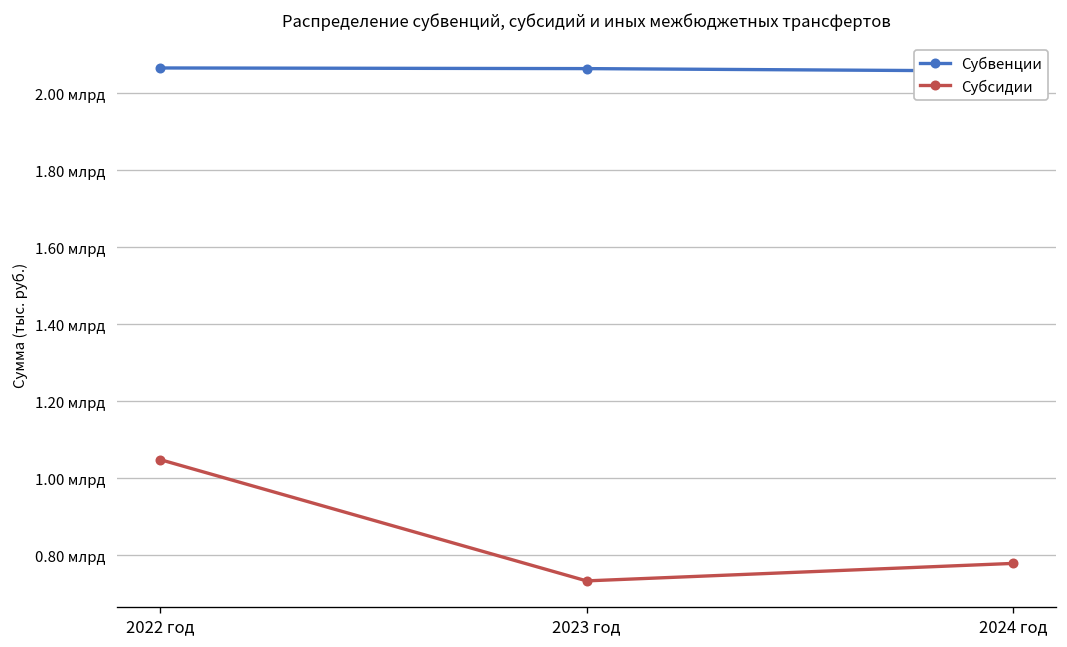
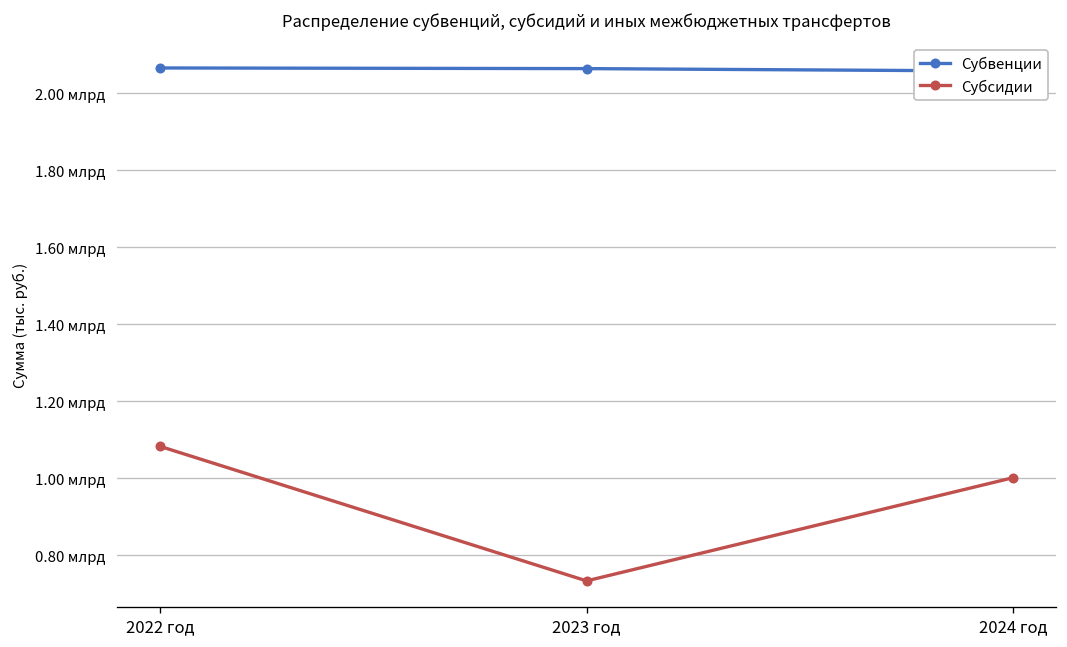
Субсидии, 2022 год: 1.05 млрд -> 1.08 млрд
Субсидии, 2024 год: 0.78 млрд -> 1.00 млрд
